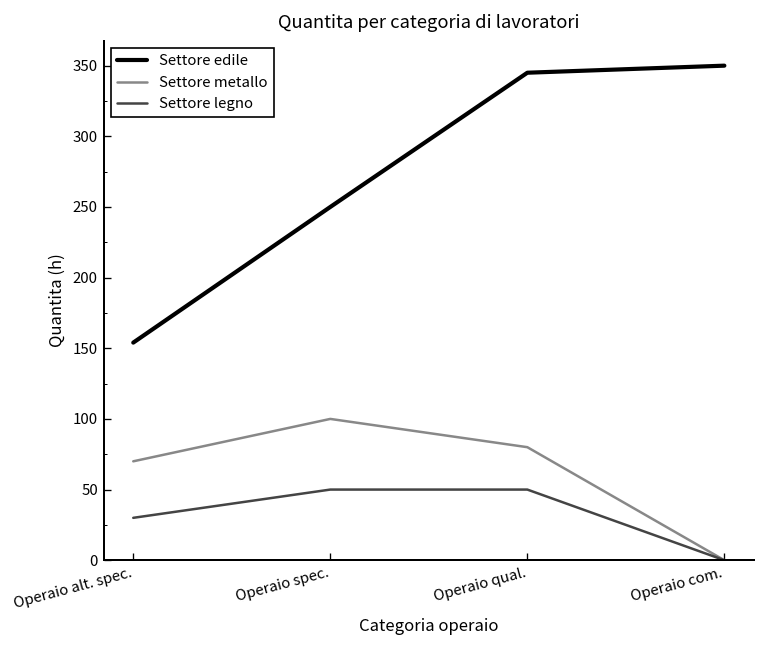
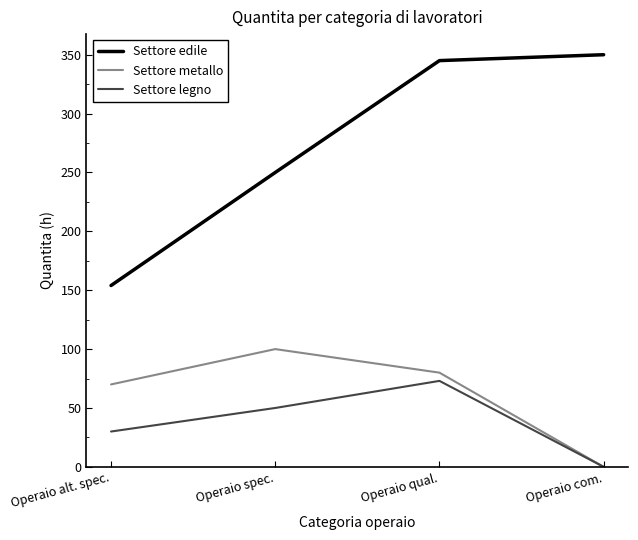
Settore legno, Operaio qual.: 50 -> 73
